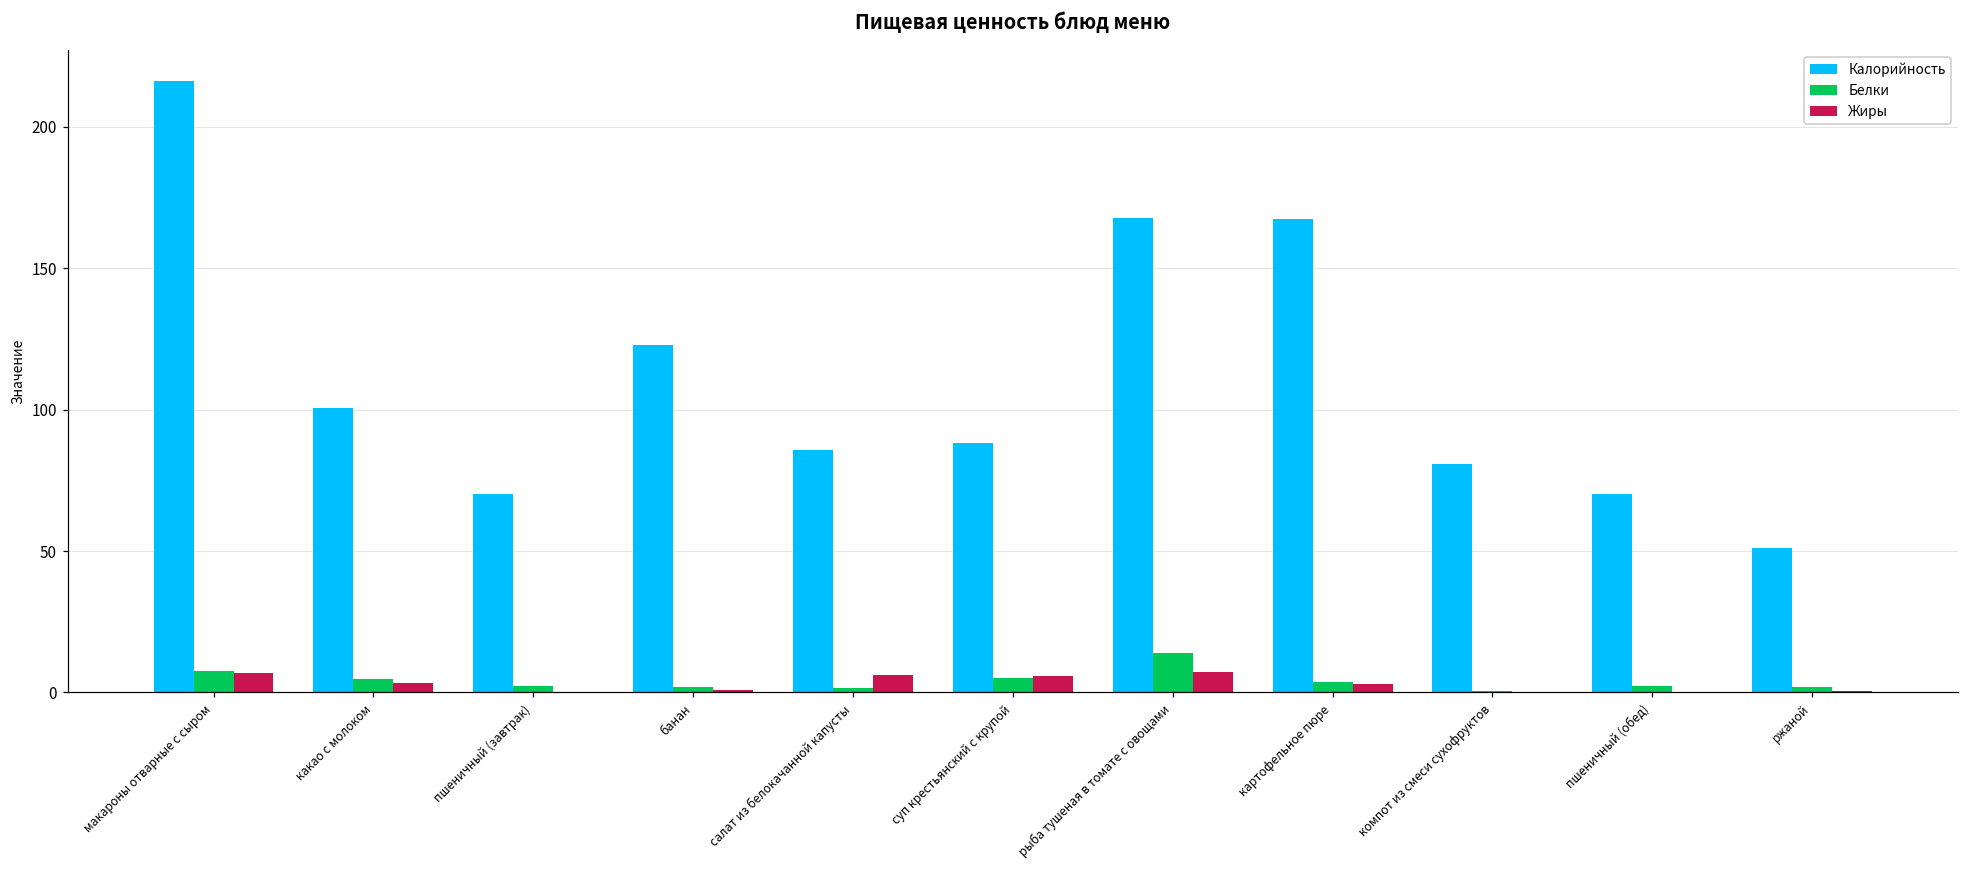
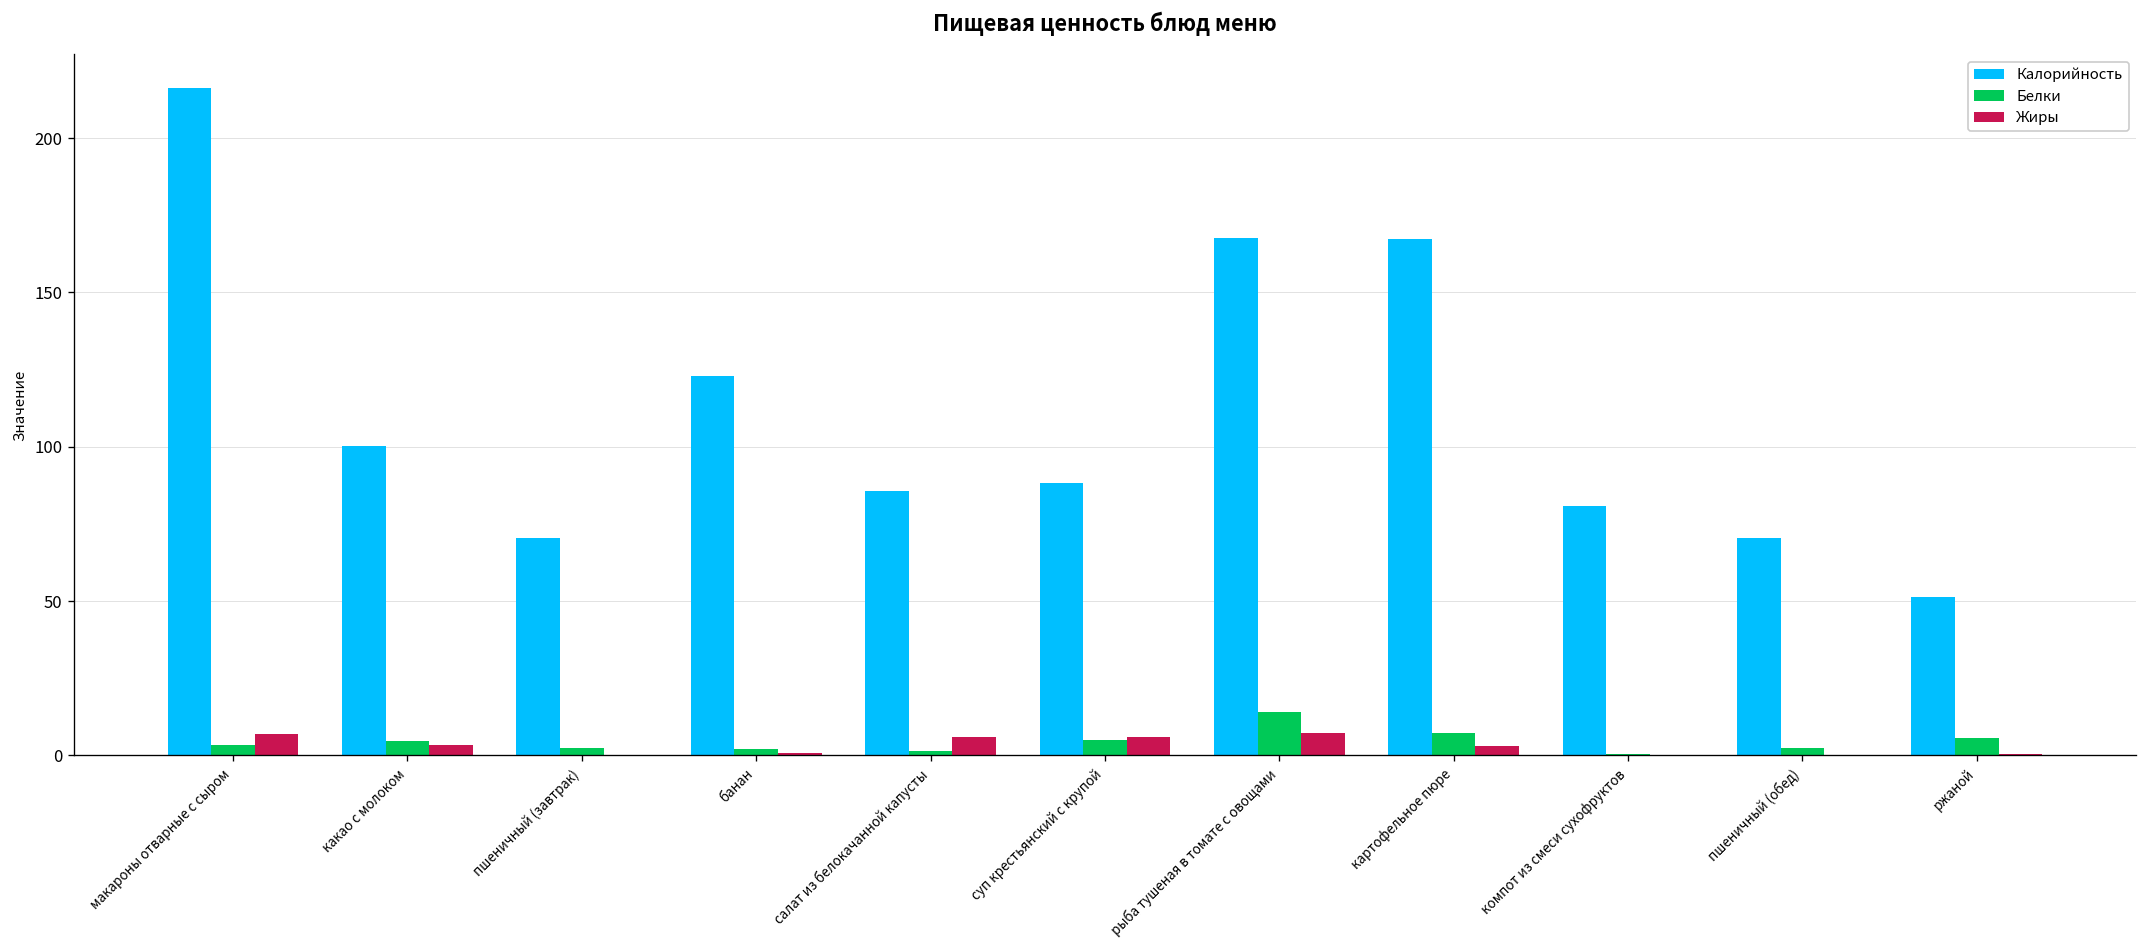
Белки, макароны отварные с сыром: 8 -> 3
Белки, картофельное пюре: 4 -> 7
Белки, ржаной: 2 -> 6
